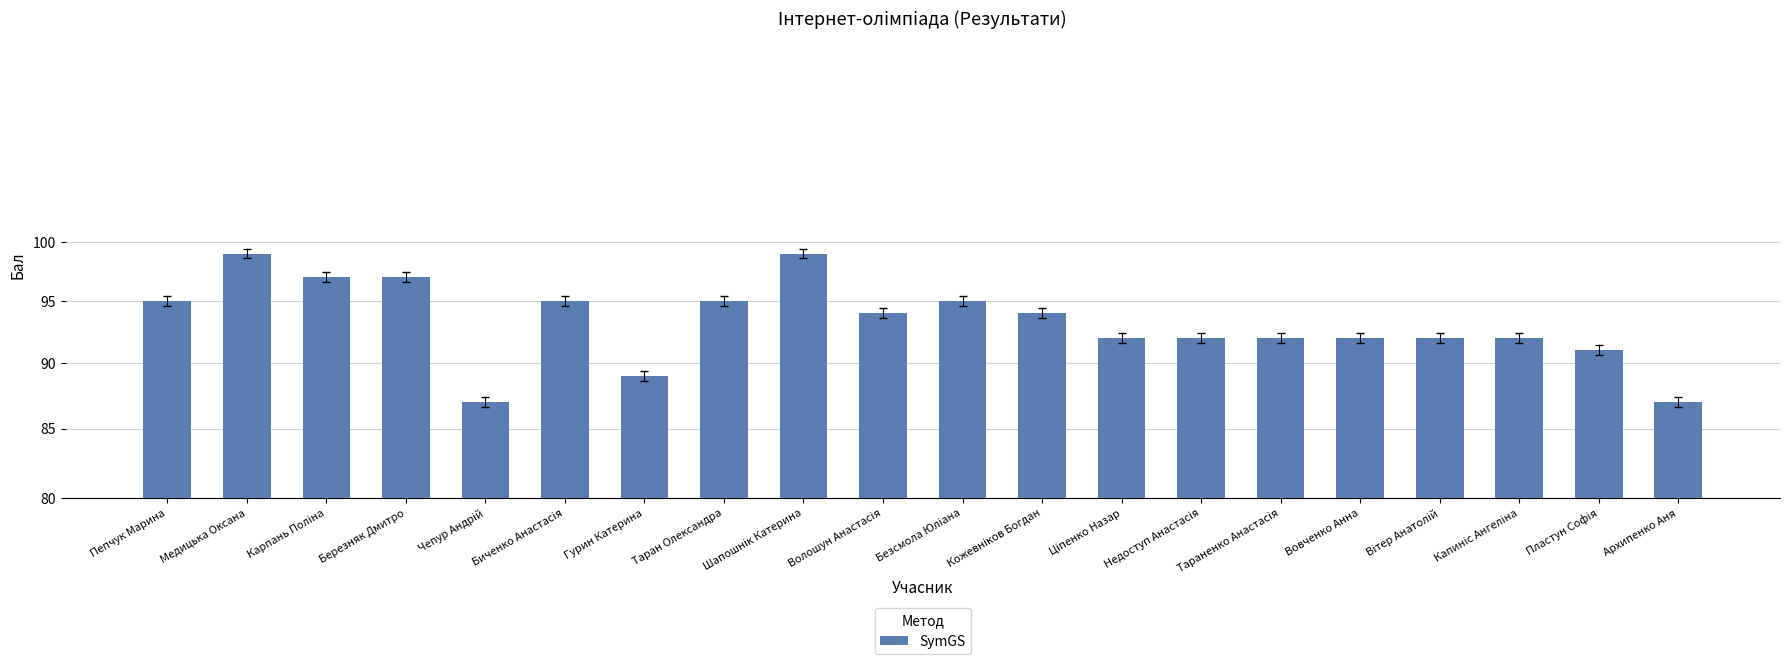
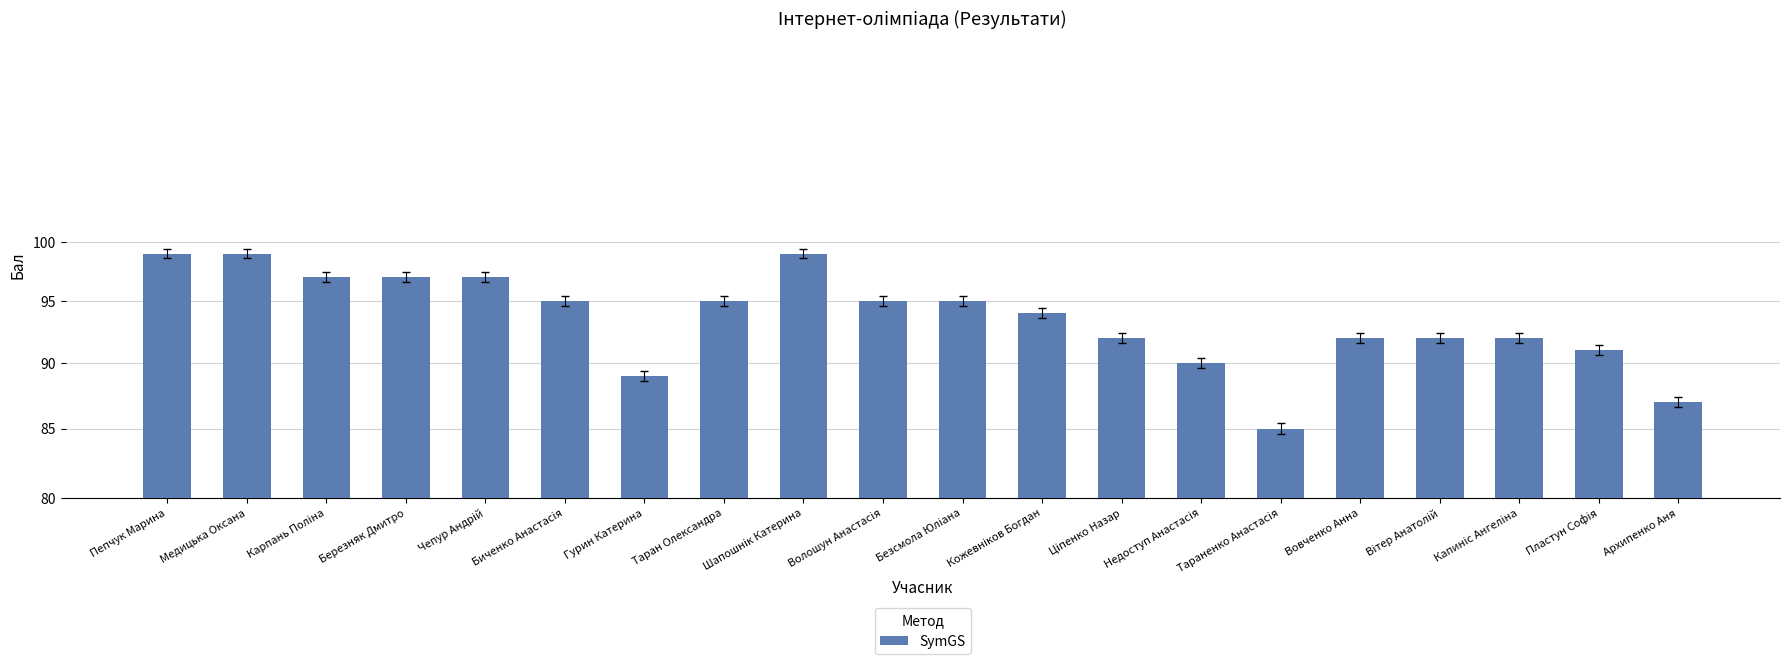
SymGS, Пепчук Марина: 95 -> 99
SymGS, Чепур Андрій: 87 -> 97
SymGS, Волошун Анастасія: 94 -> 95
SymGS, Недоступ Анастасія: 92 -> 90
SymGS, Тараненко Анастасія: 92 -> 85
